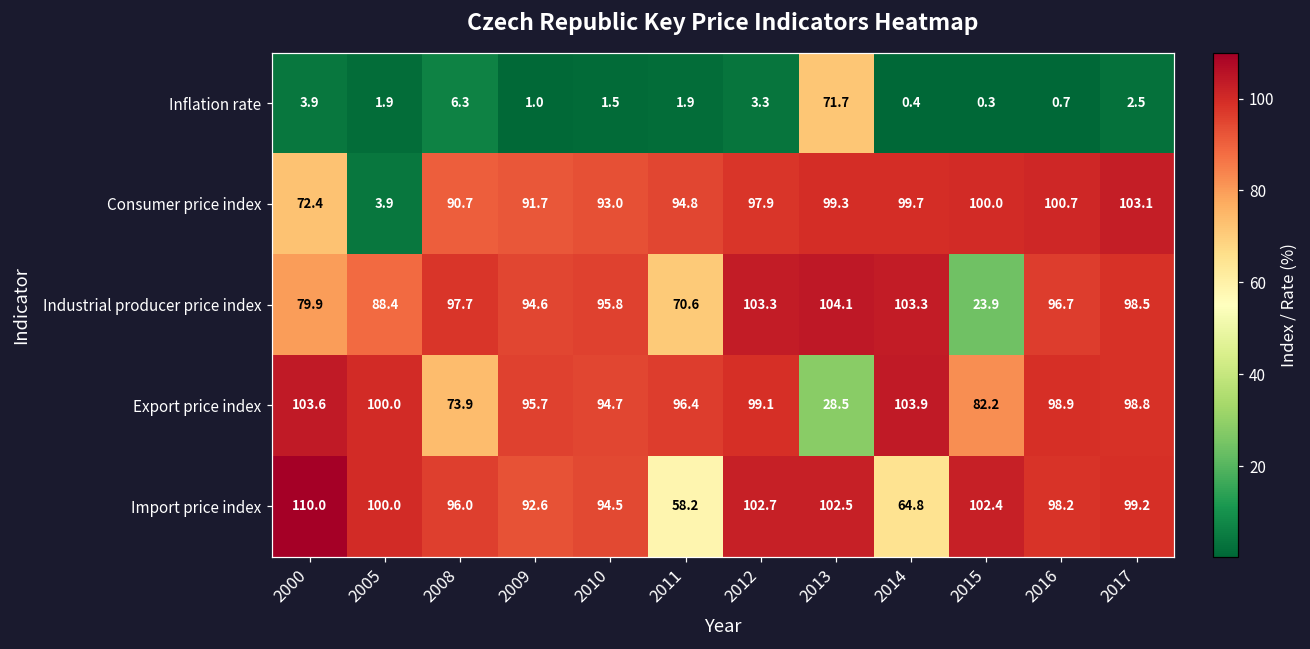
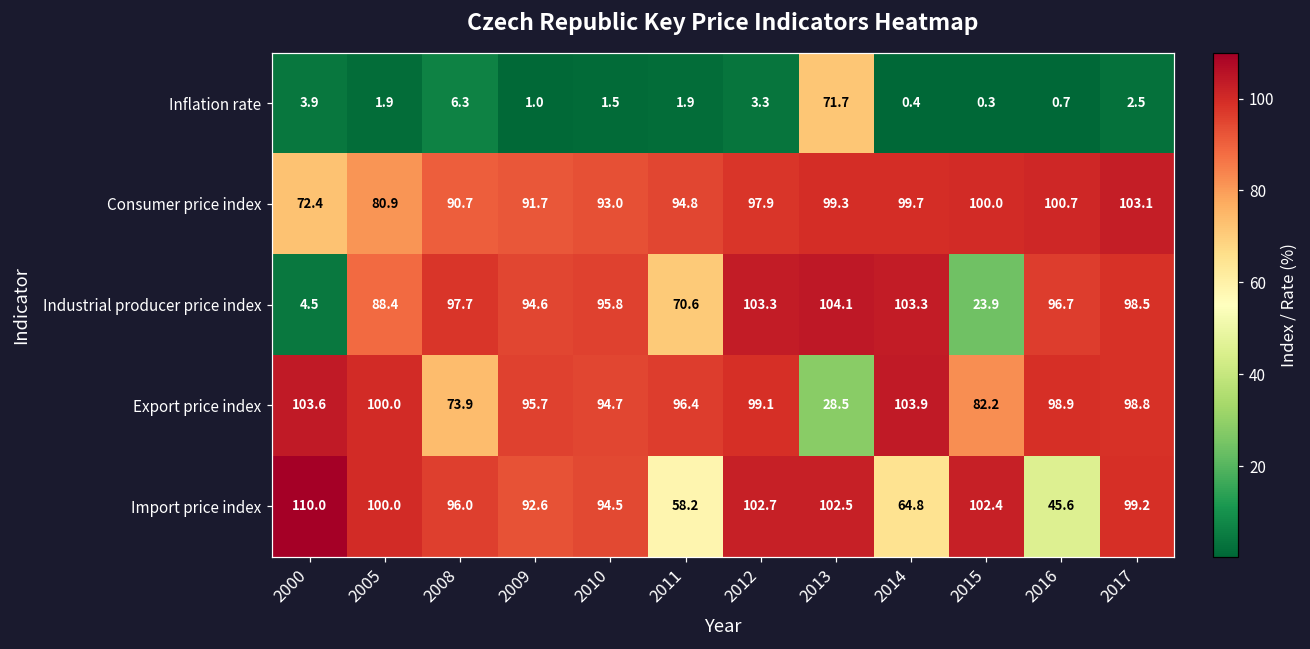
Consumer price index, 2005: 3.9 -> 80.9
Industrial producer price index, 2000: 79.9 -> 4.5
Import price index, 2016: 98.2 -> 45.6
